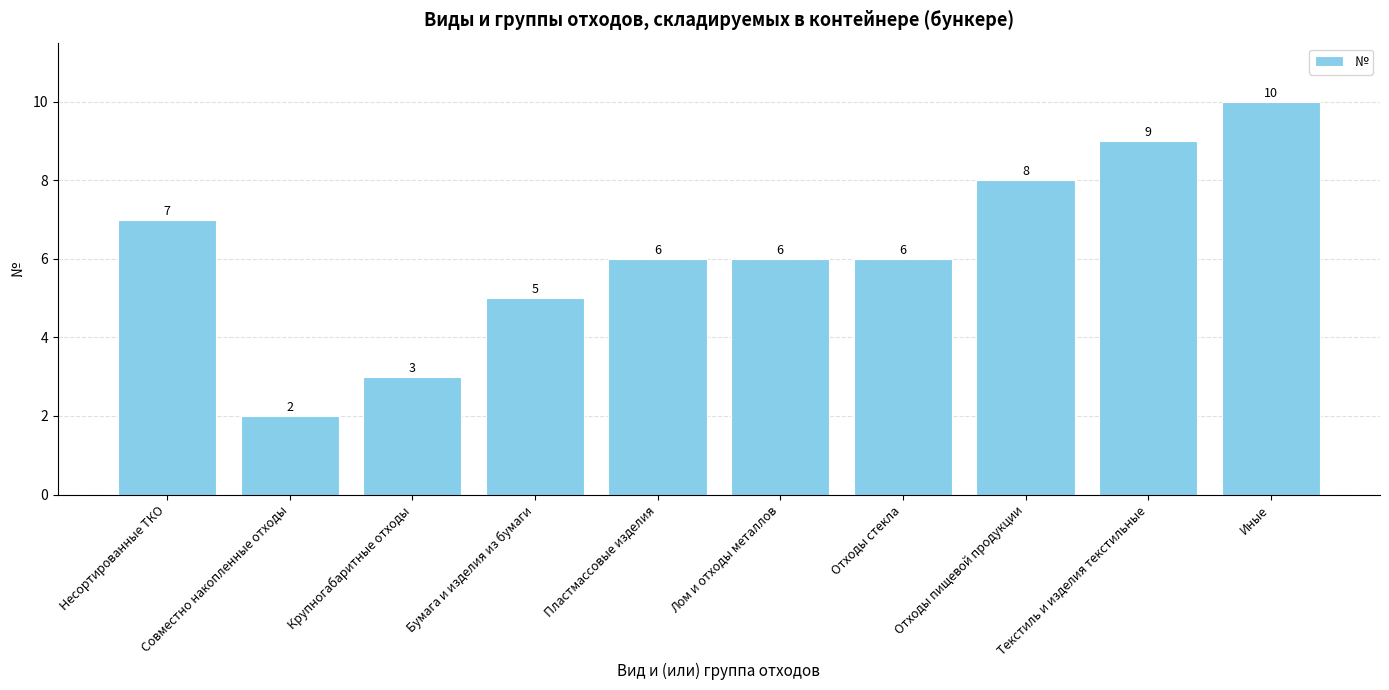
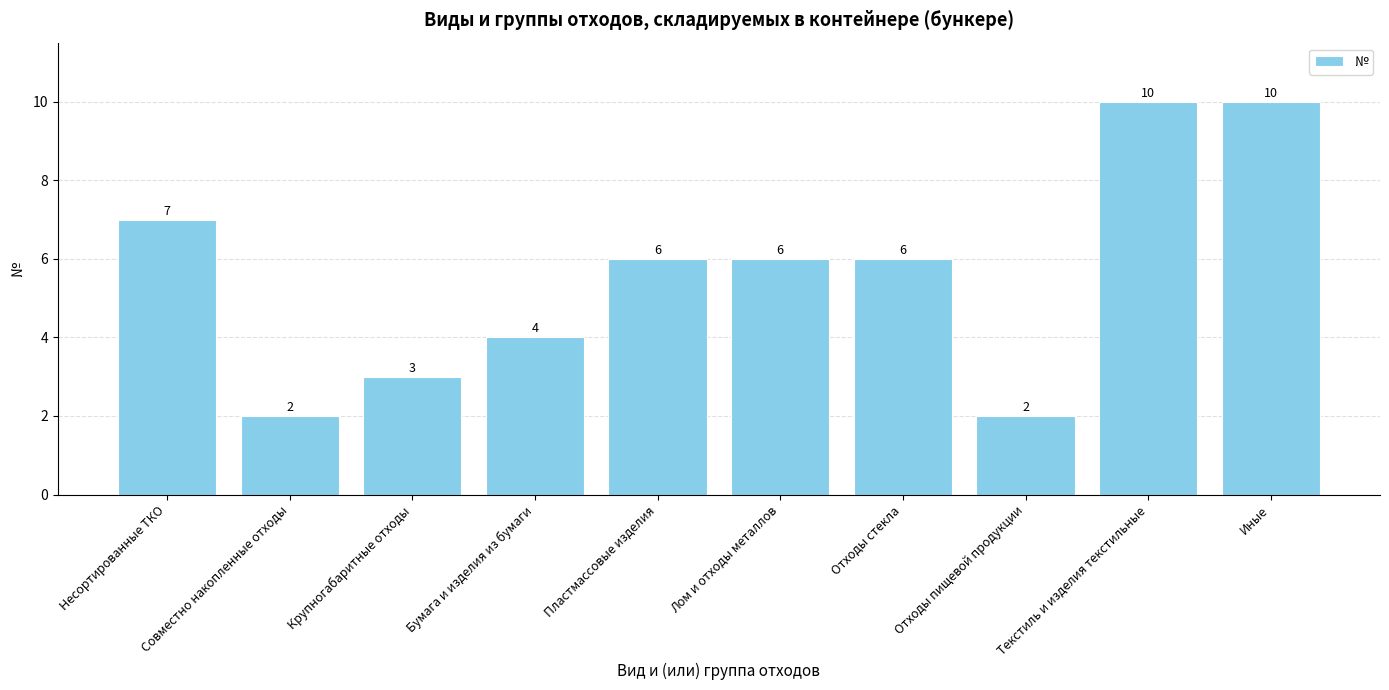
Бумага и изделия из бумаги: 5 -> 4
Отходы пищевой продукции: 8 -> 2
Текстиль и изделия текстильные: 9 -> 10
